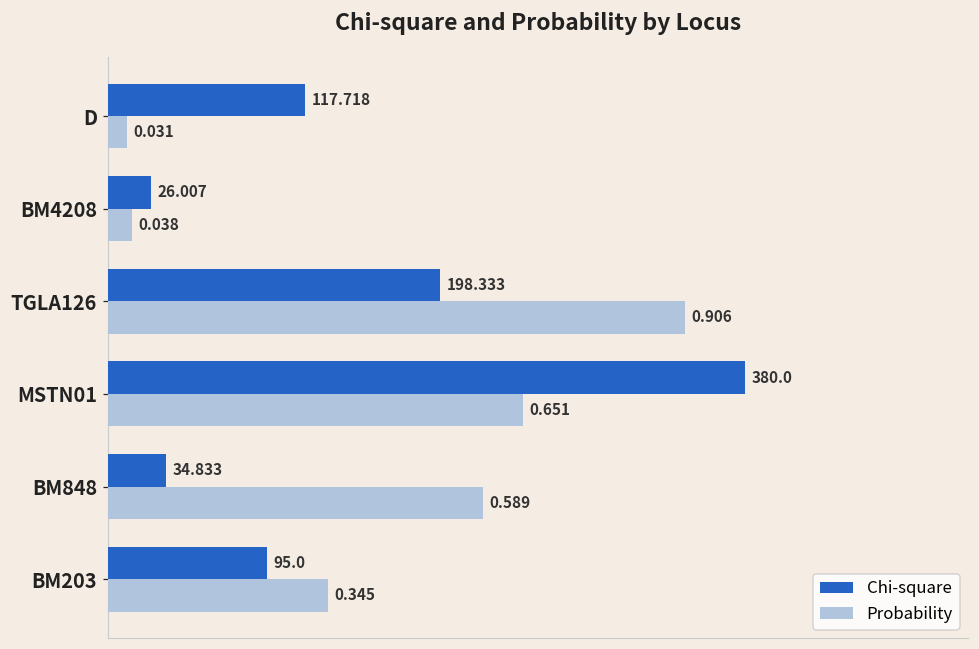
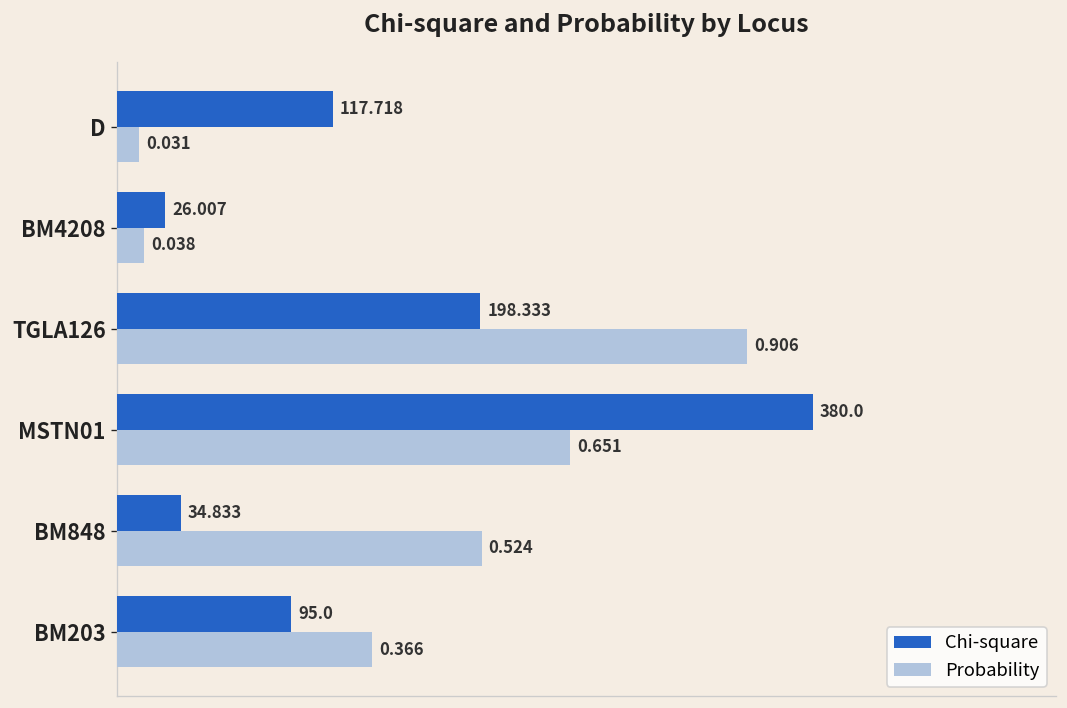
Probability, BM848: 0.589 -> 0.524
Probability, BM203: 0.345 -> 0.366
